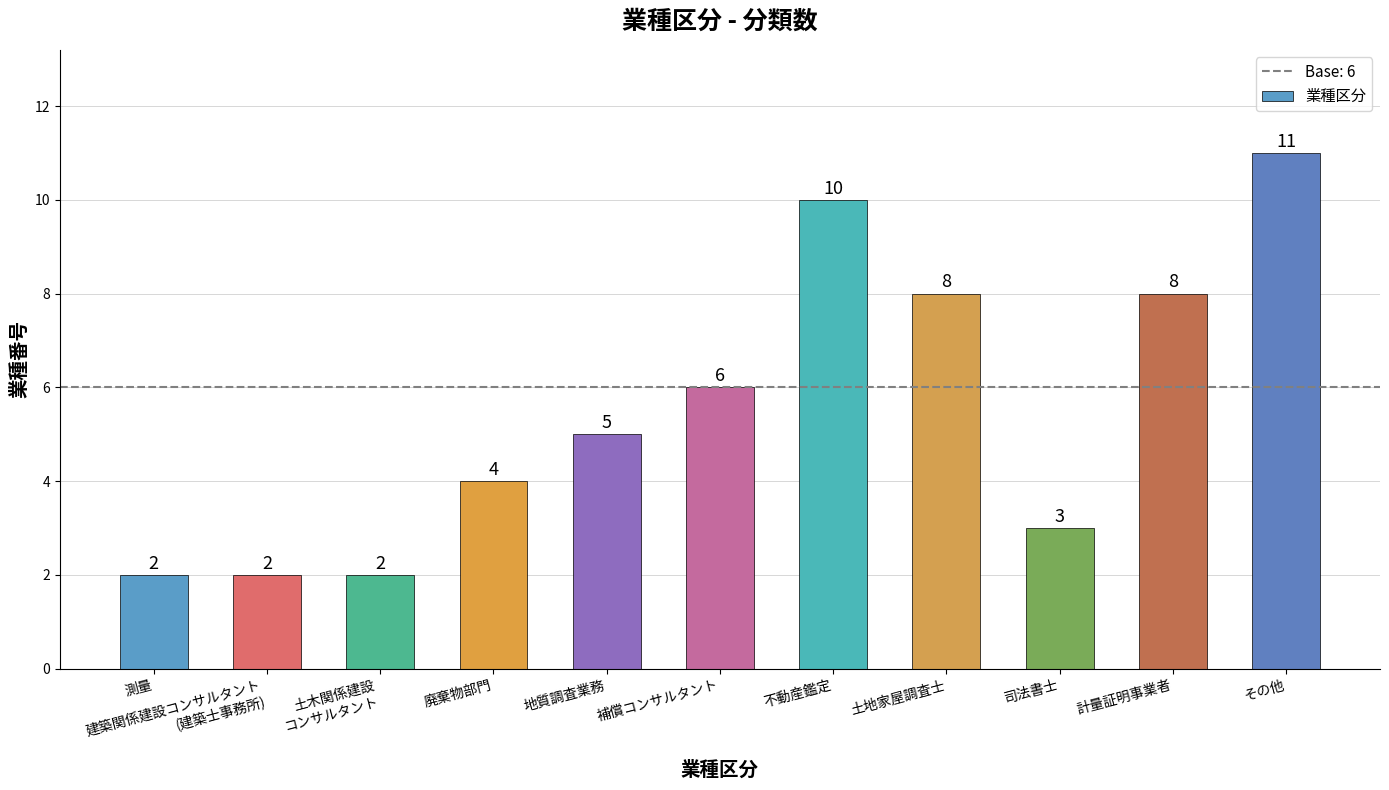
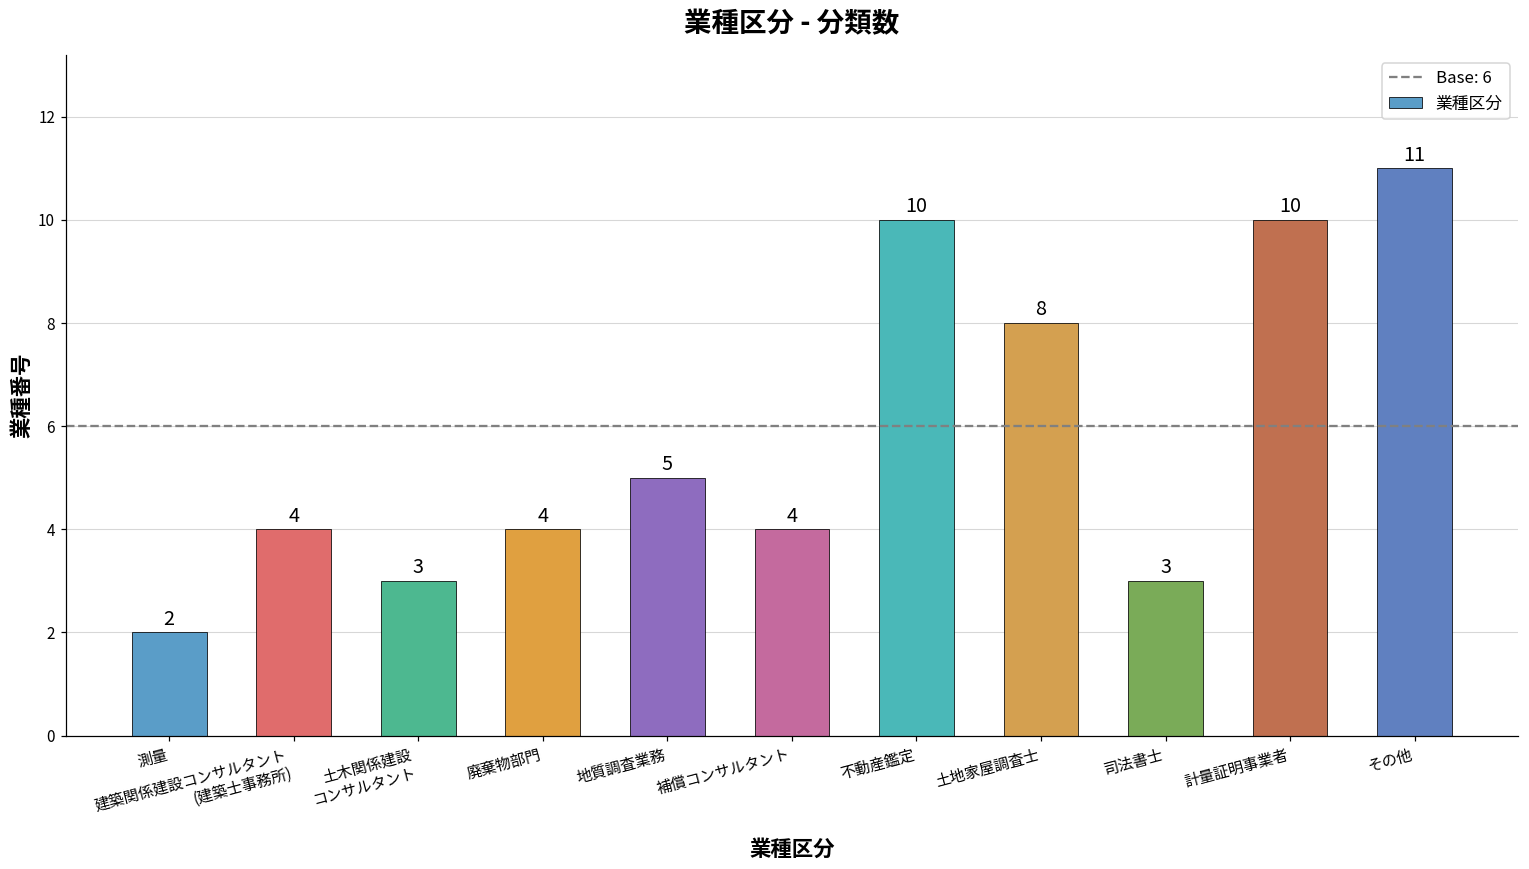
建築関係建設コンサルタント (建築士事務所): 2 -> 4
土木関係建設 コンサルタント: 2 -> 3
補償コンサルタント: 6 -> 4
計量証明事業者: 8 -> 10
